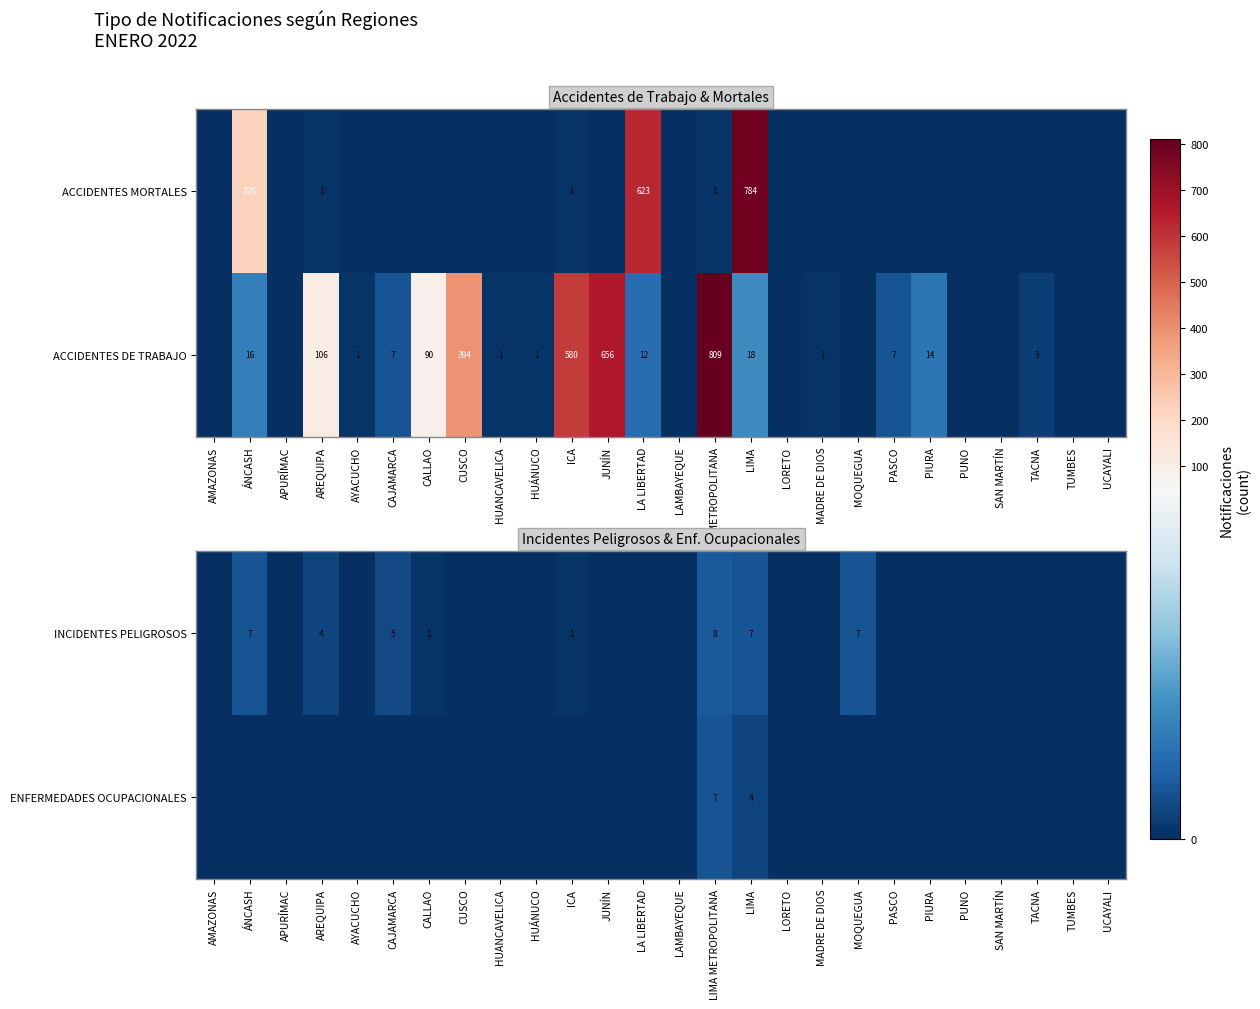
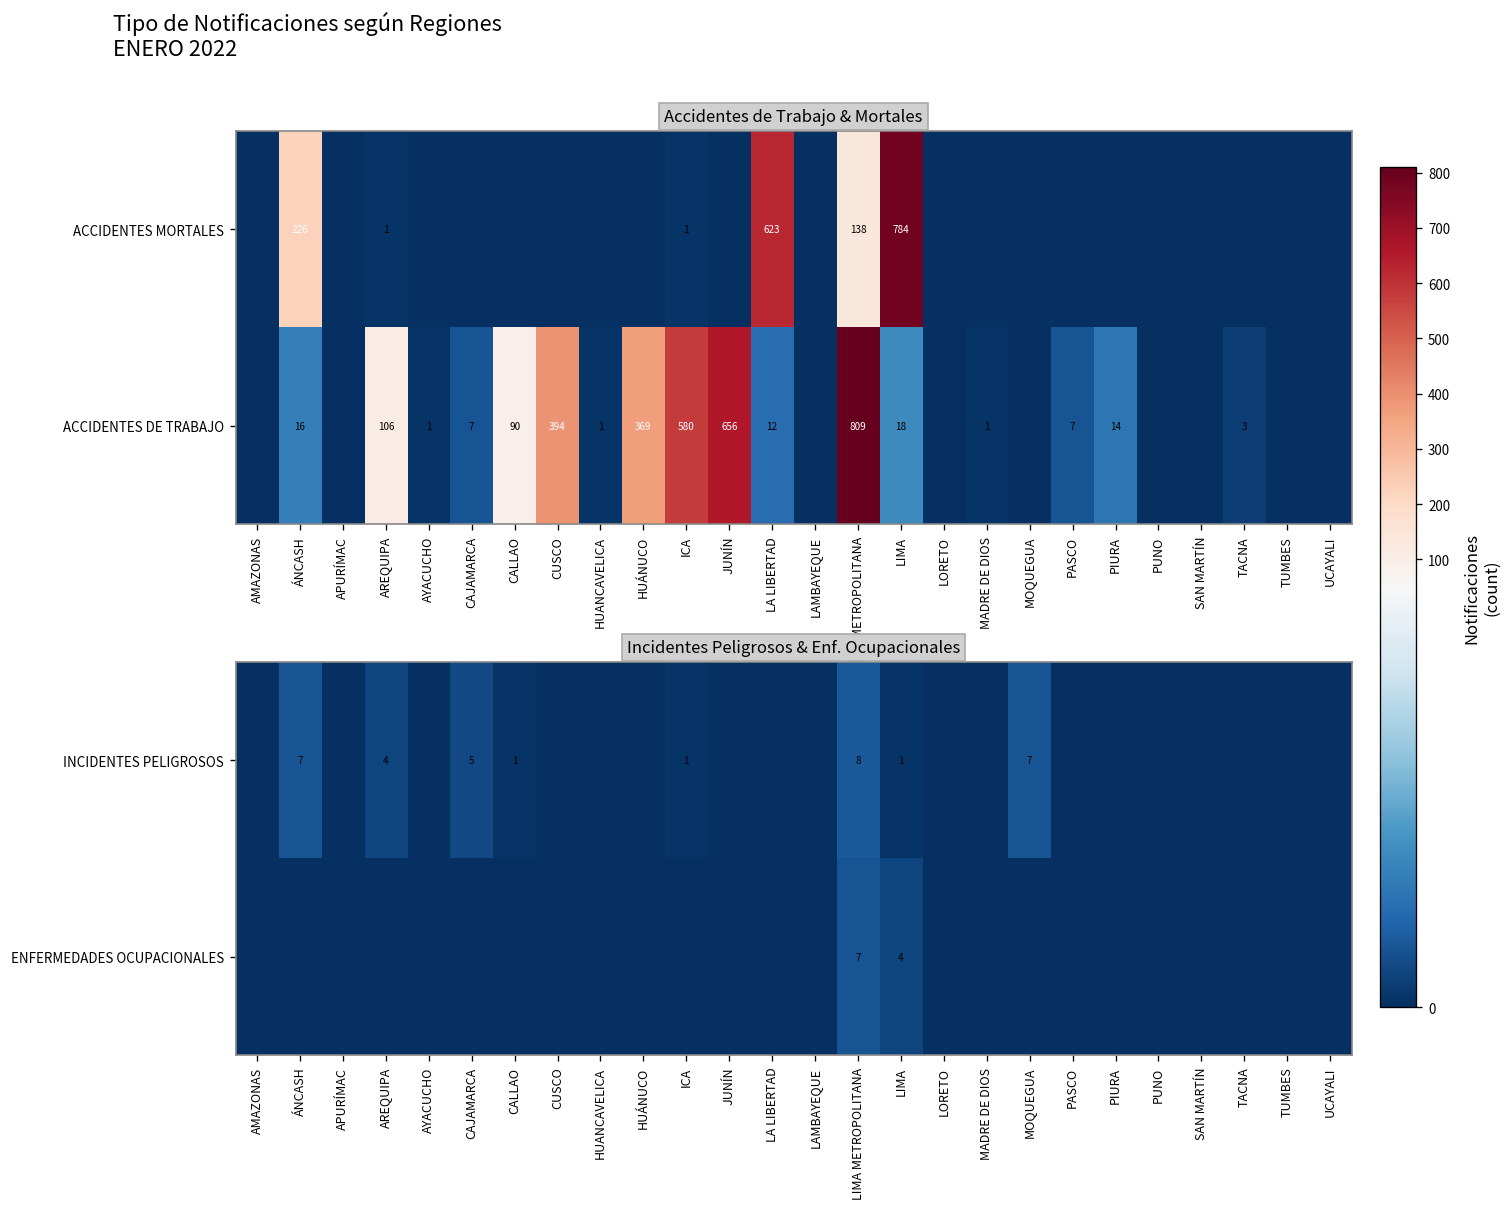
Accidentes de Trabajo & Mortales, ACCIDENTES MORTALES, LIMA METROPOLITANA: 1 -> 138
Accidentes de Trabajo & Mortales, ACCIDENTES DE TRABAJO, HUÁNUCO: 1 -> 369
Incidentes Peligrosos & Enf. Ocupacionales, INCIDENTES PELIGROSOS, LIMA: 7 -> 1
